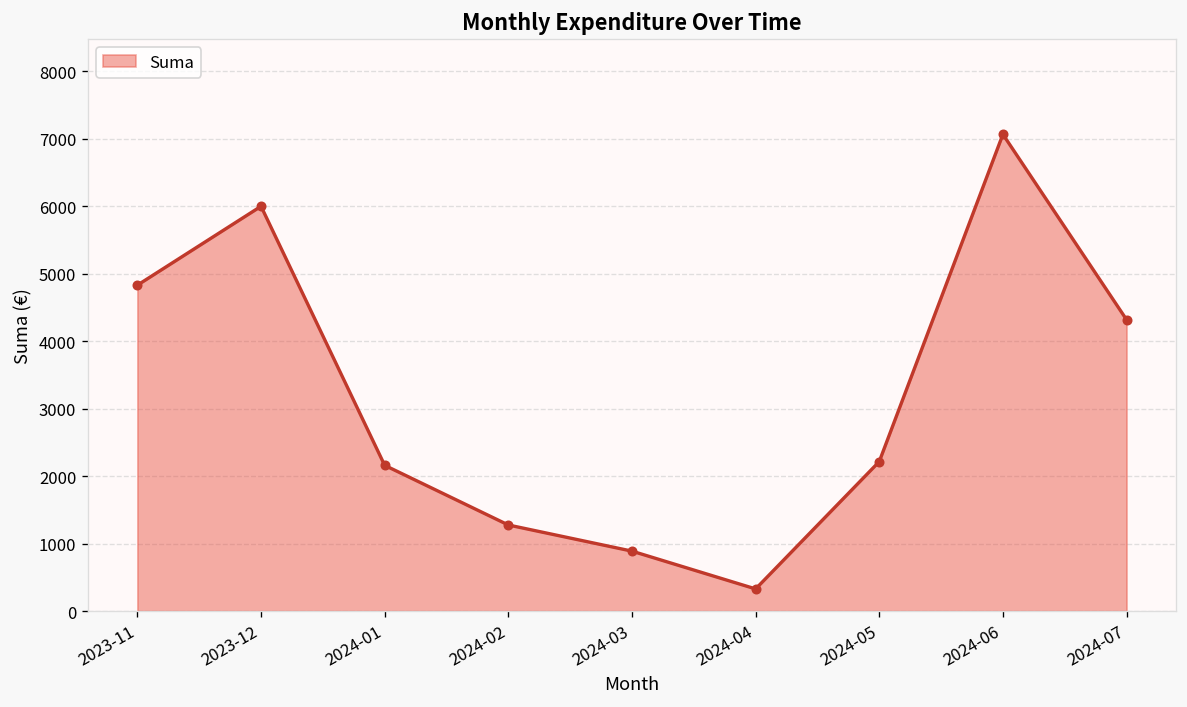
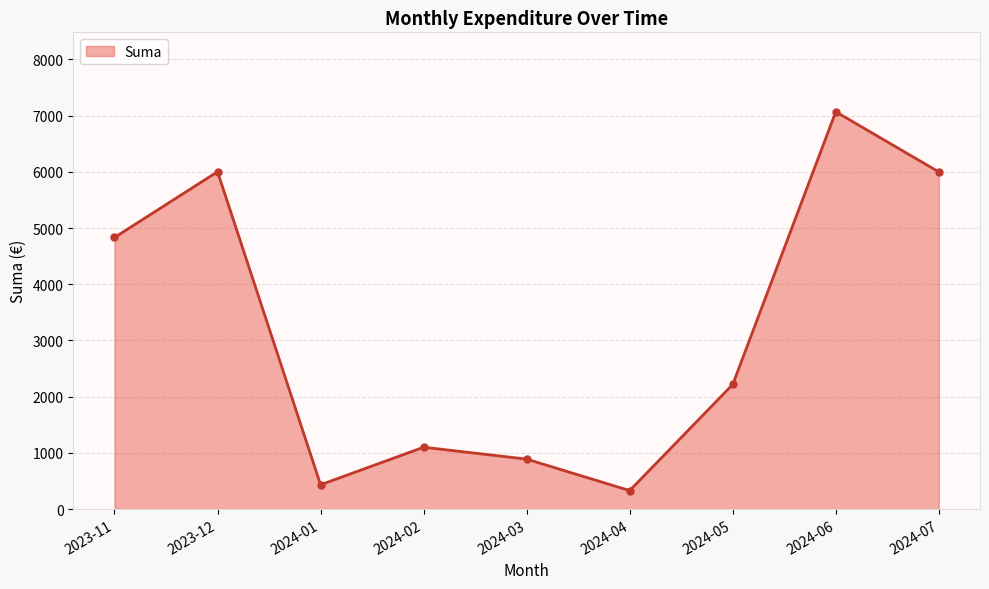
2024-01: 2200 -> 400
2024-02: 1300 -> 1100
2024-07: 4300 -> 6000
